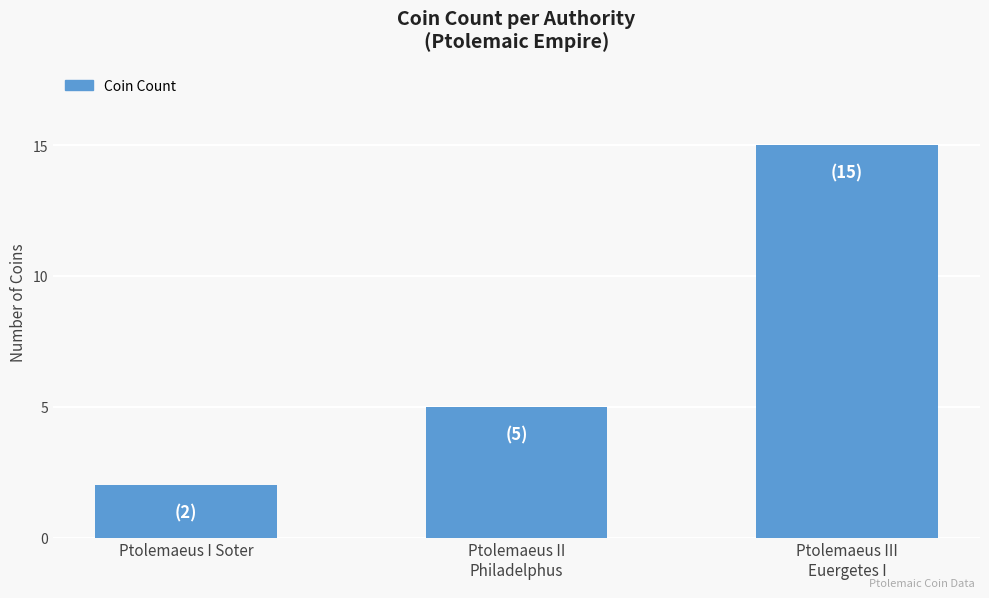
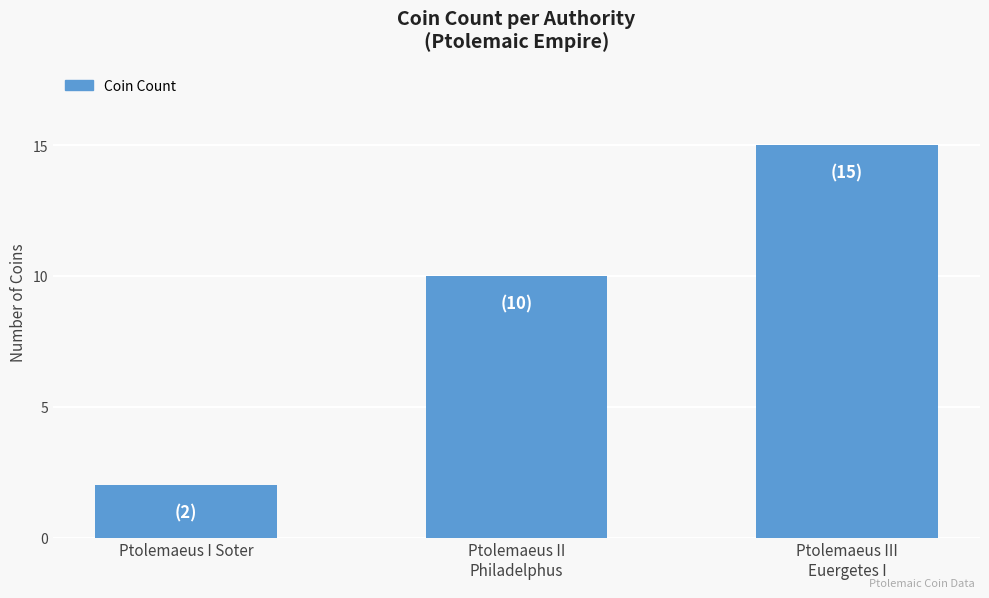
Ptolemaeus II Philadelphus: (5) -> (10)
